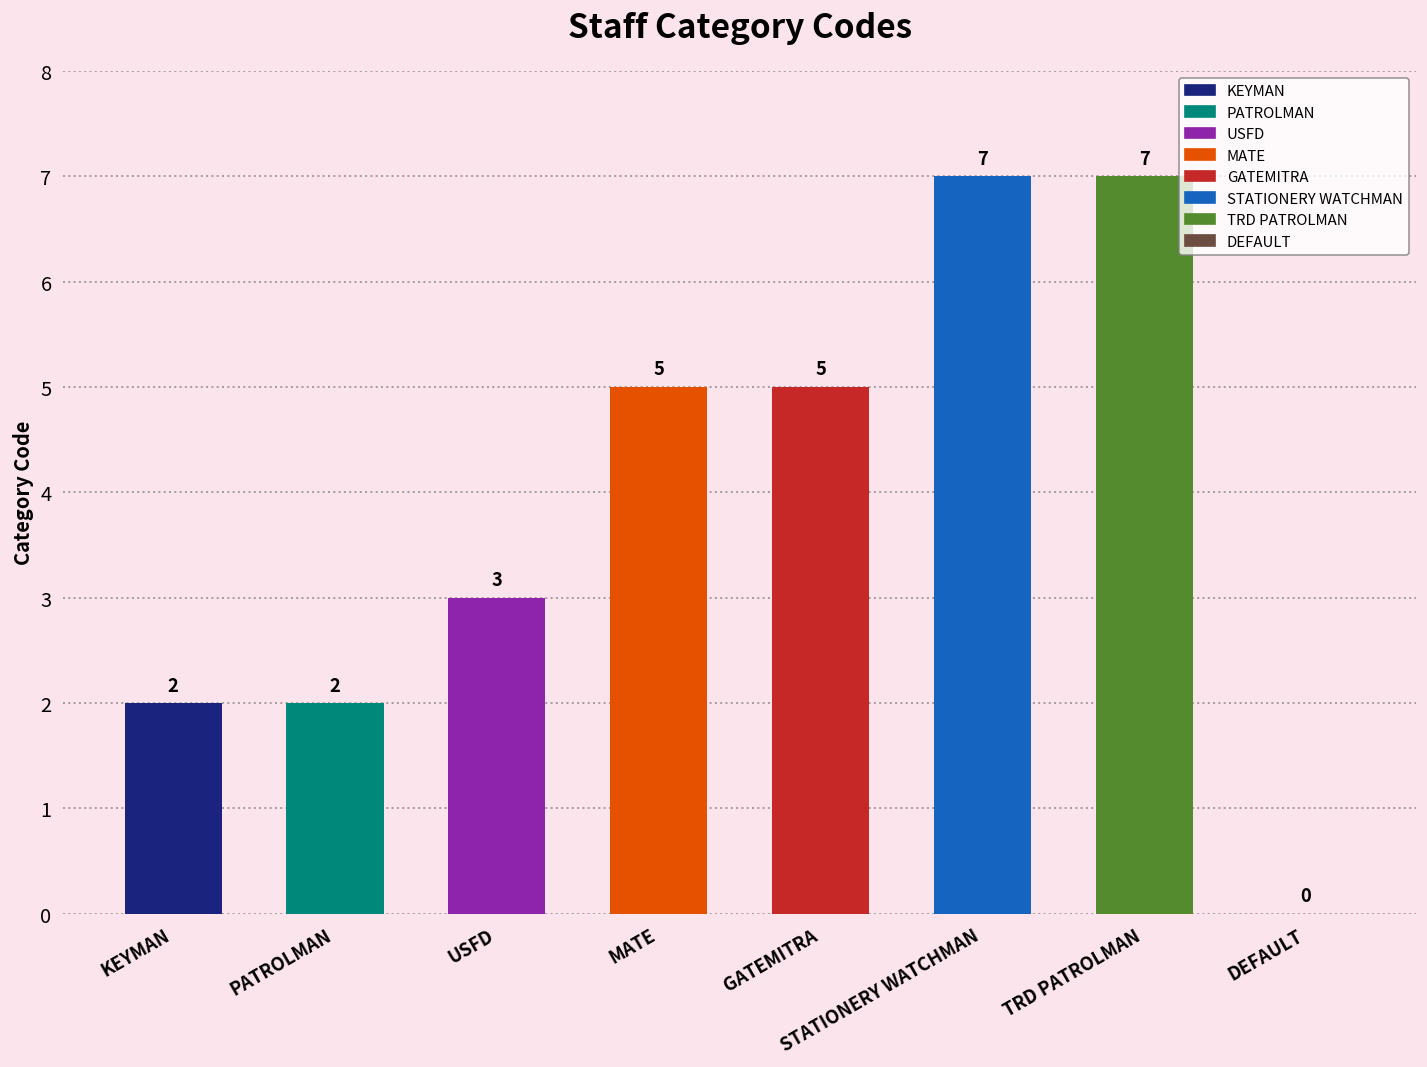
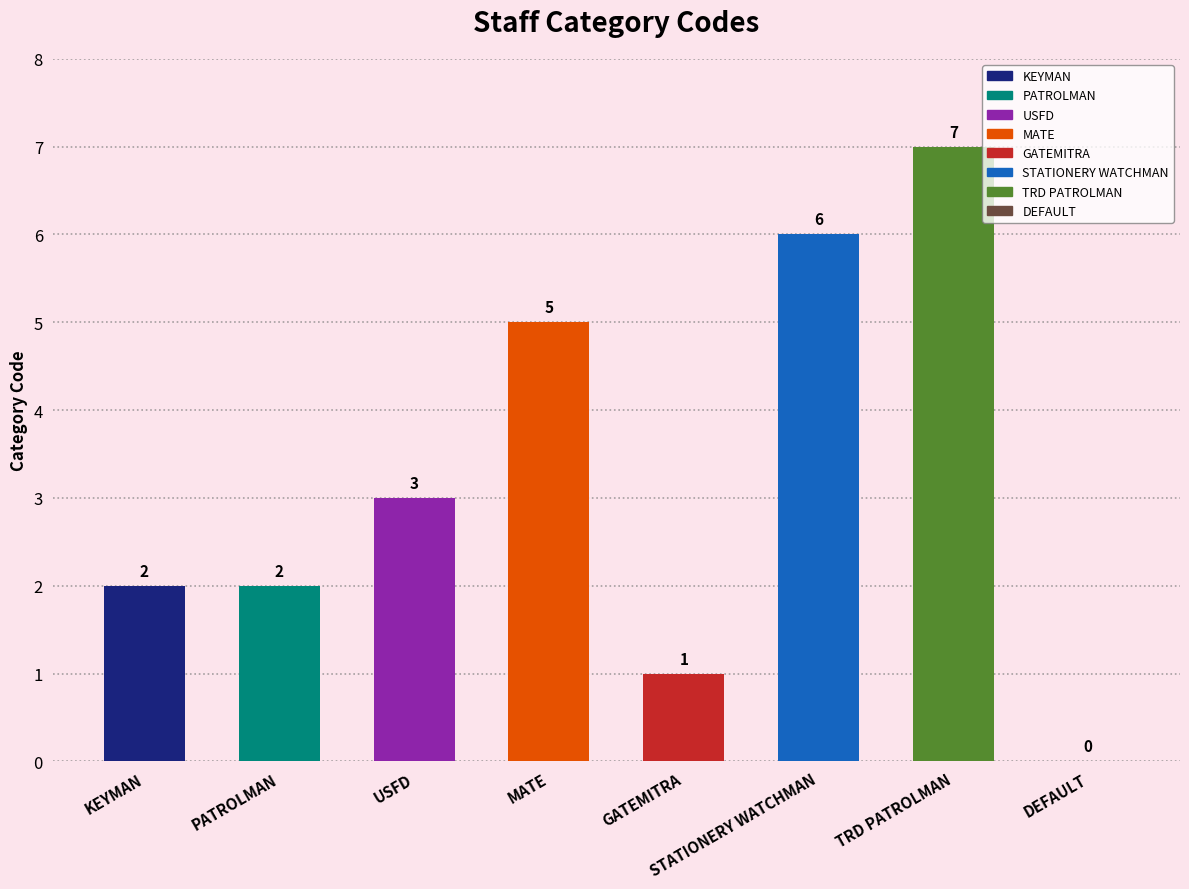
GATEMITRA: 5 -> 1
STATIONERY WATCHMAN: 7 -> 6
